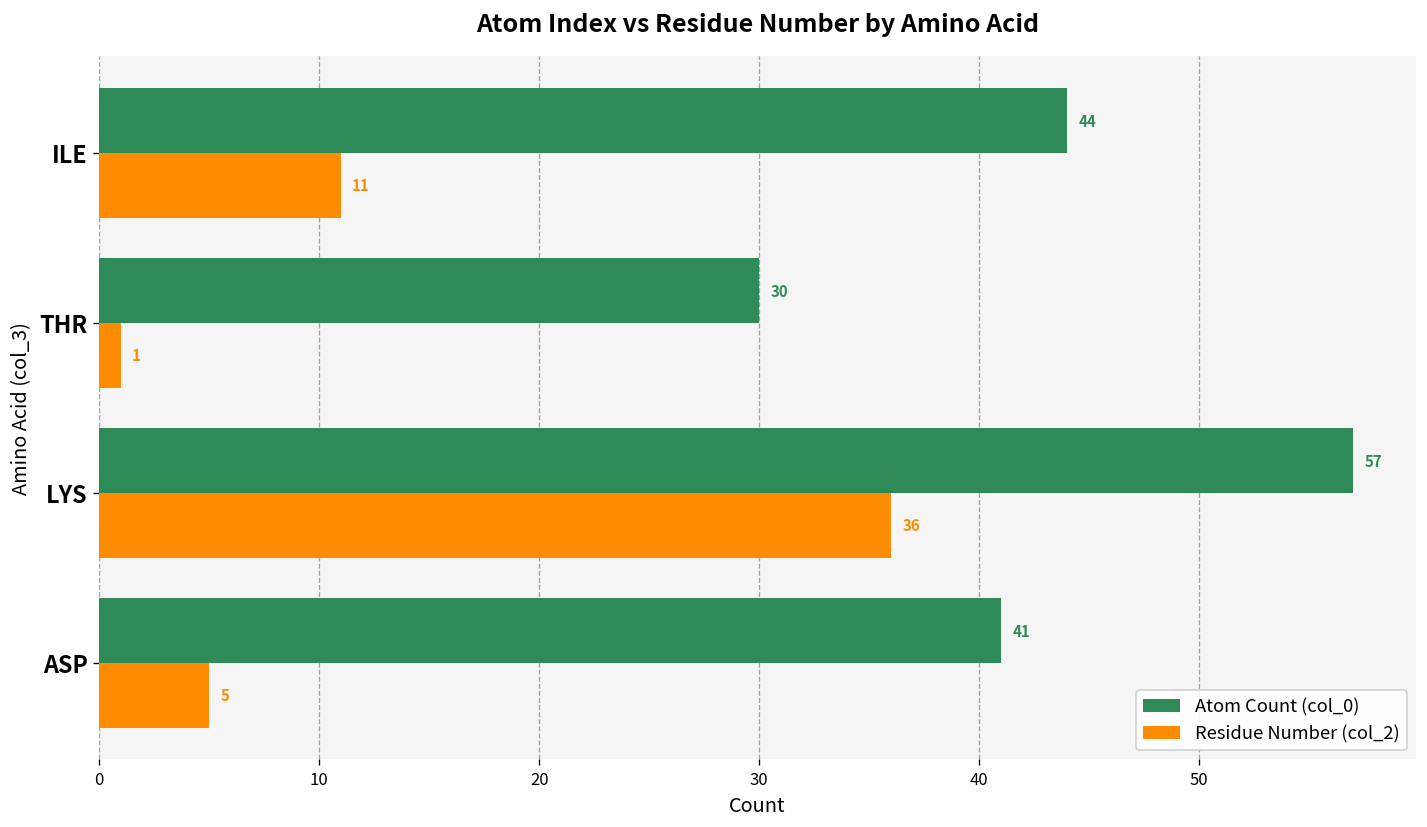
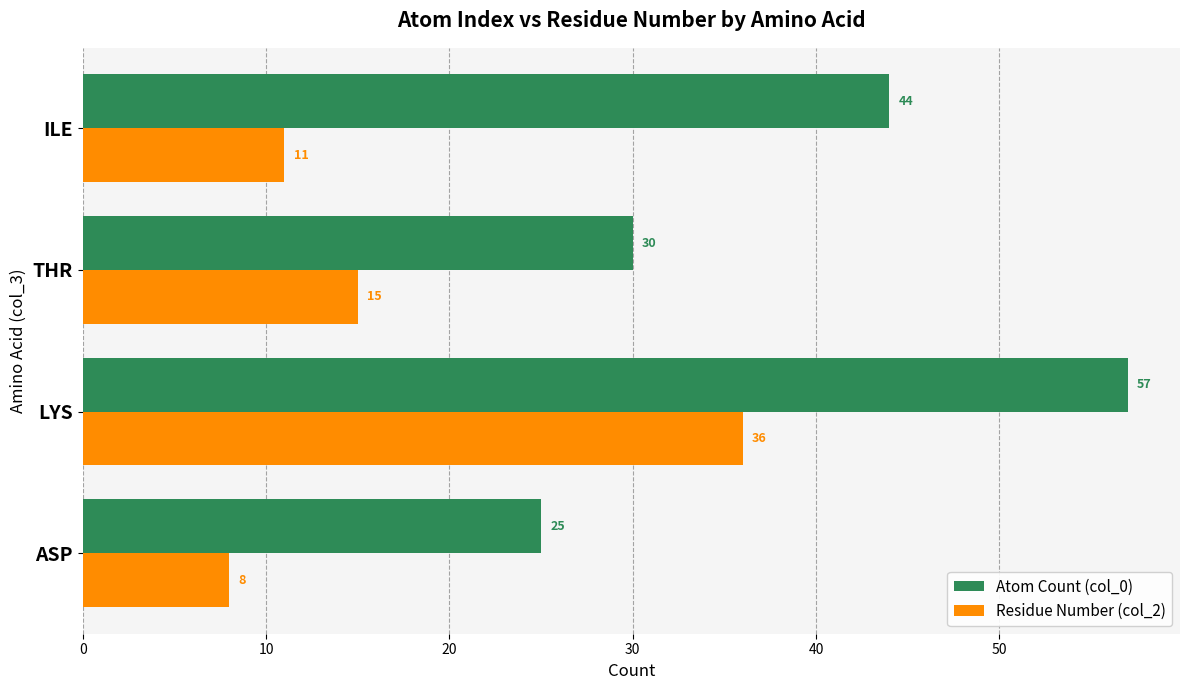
Residue Number (col_2), THR: 1 -> 15
Atom Count (col_0), ASP: 41 -> 25
Residue Number (col_2), ASP: 5 -> 8
